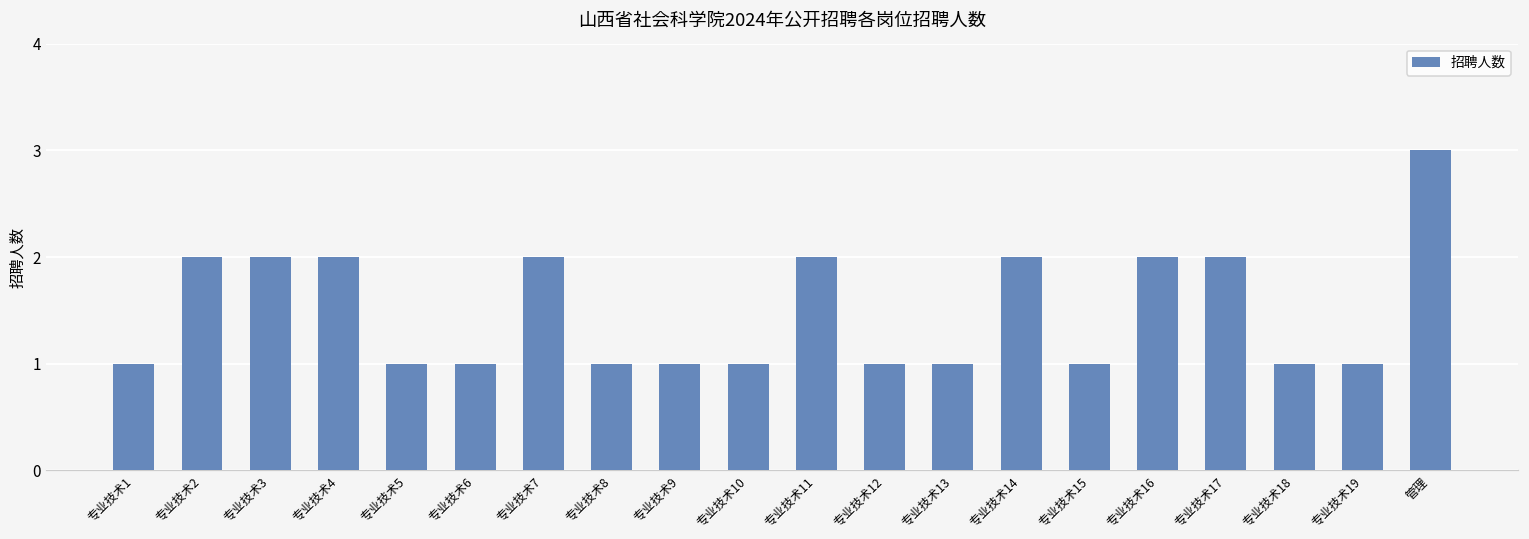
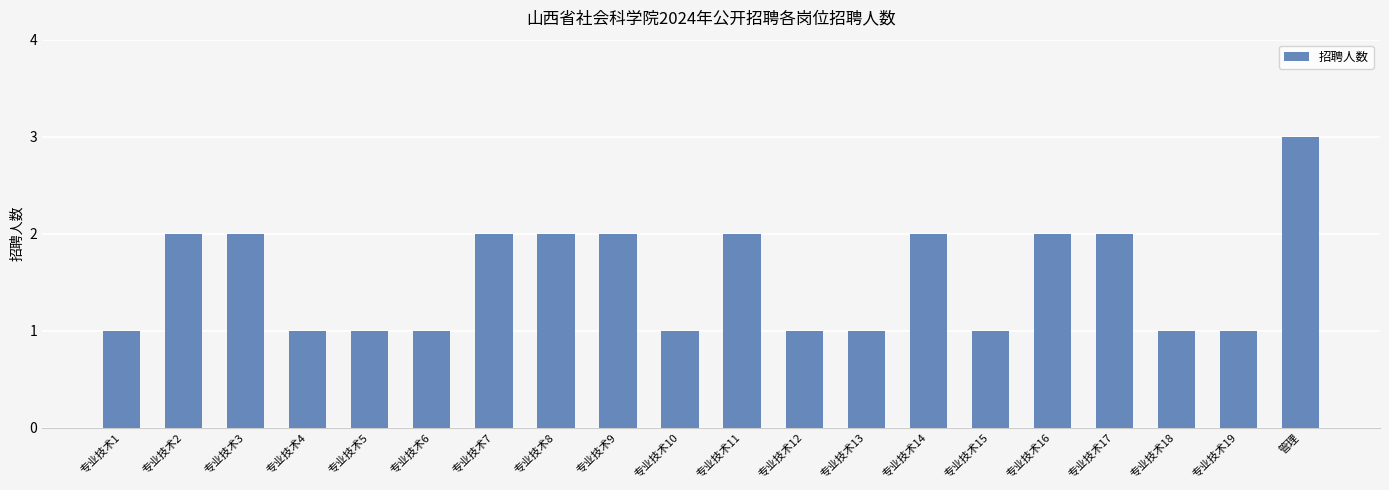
专业技术4: 2 -> 1
专业技术8: 1 -> 2
专业技术9: 1 -> 2
